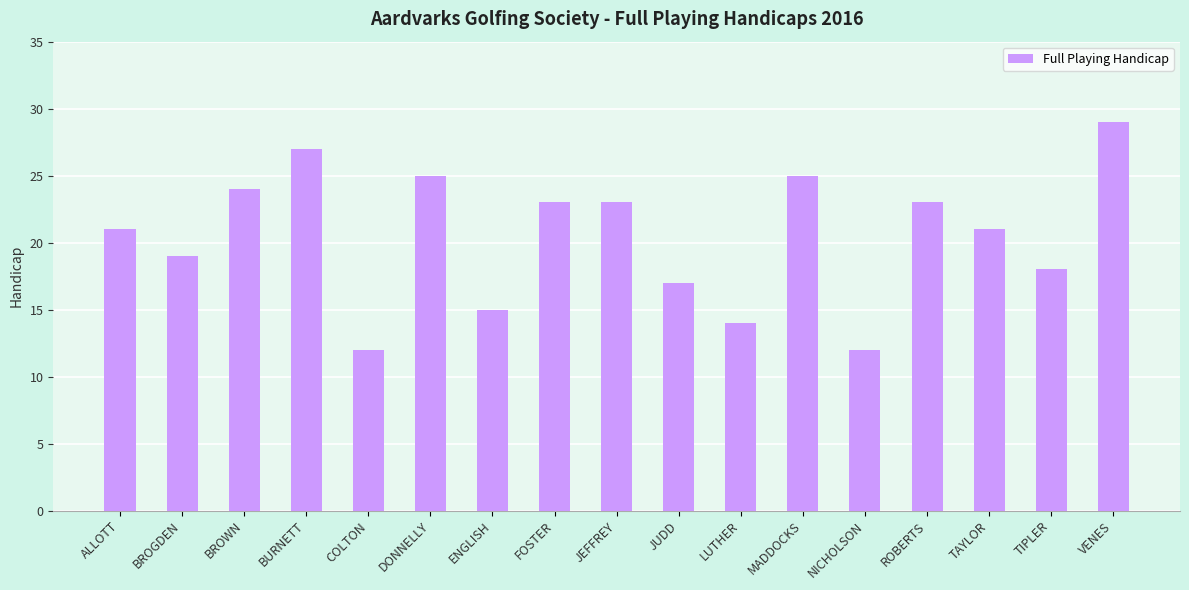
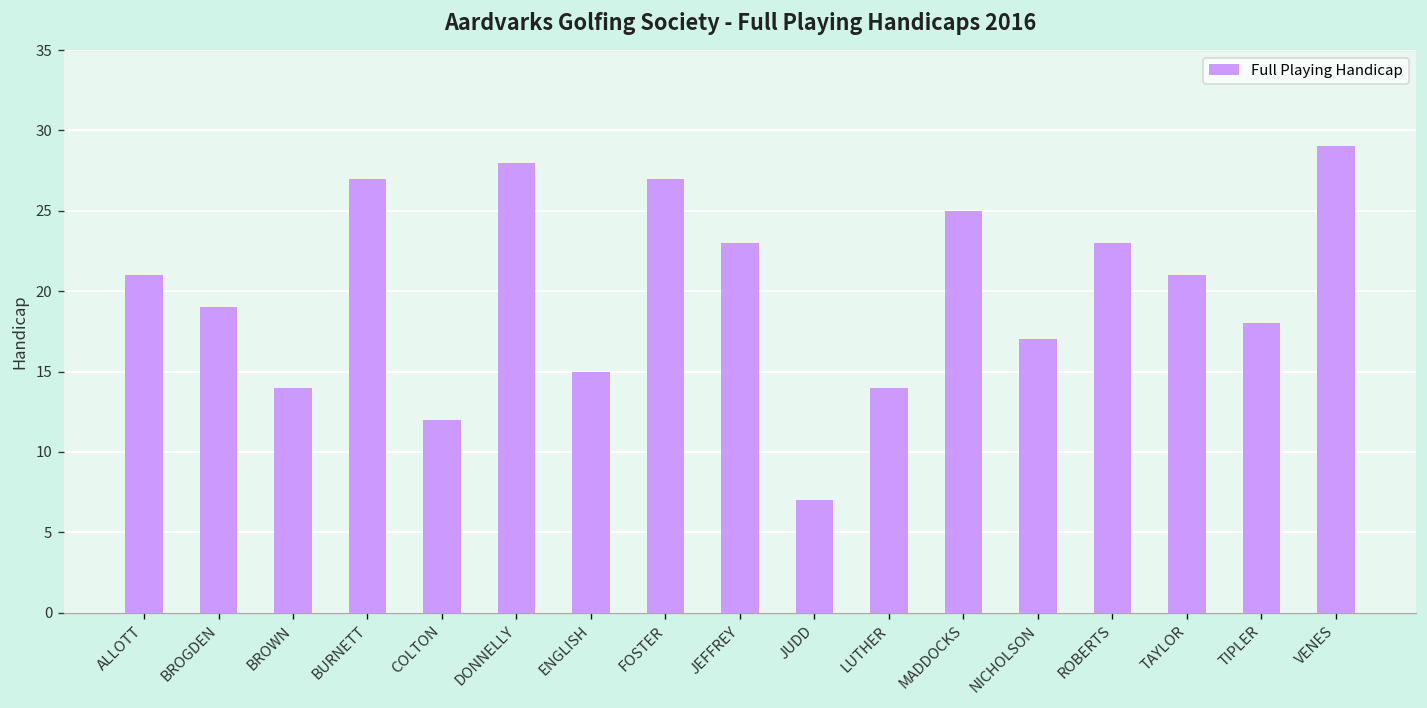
BROWN: 24 -> 14
DONNELLY: 25 -> 28
FOSTER: 23 -> 27
JUDD: 17 -> 7
NICHOLSON: 12 -> 17
